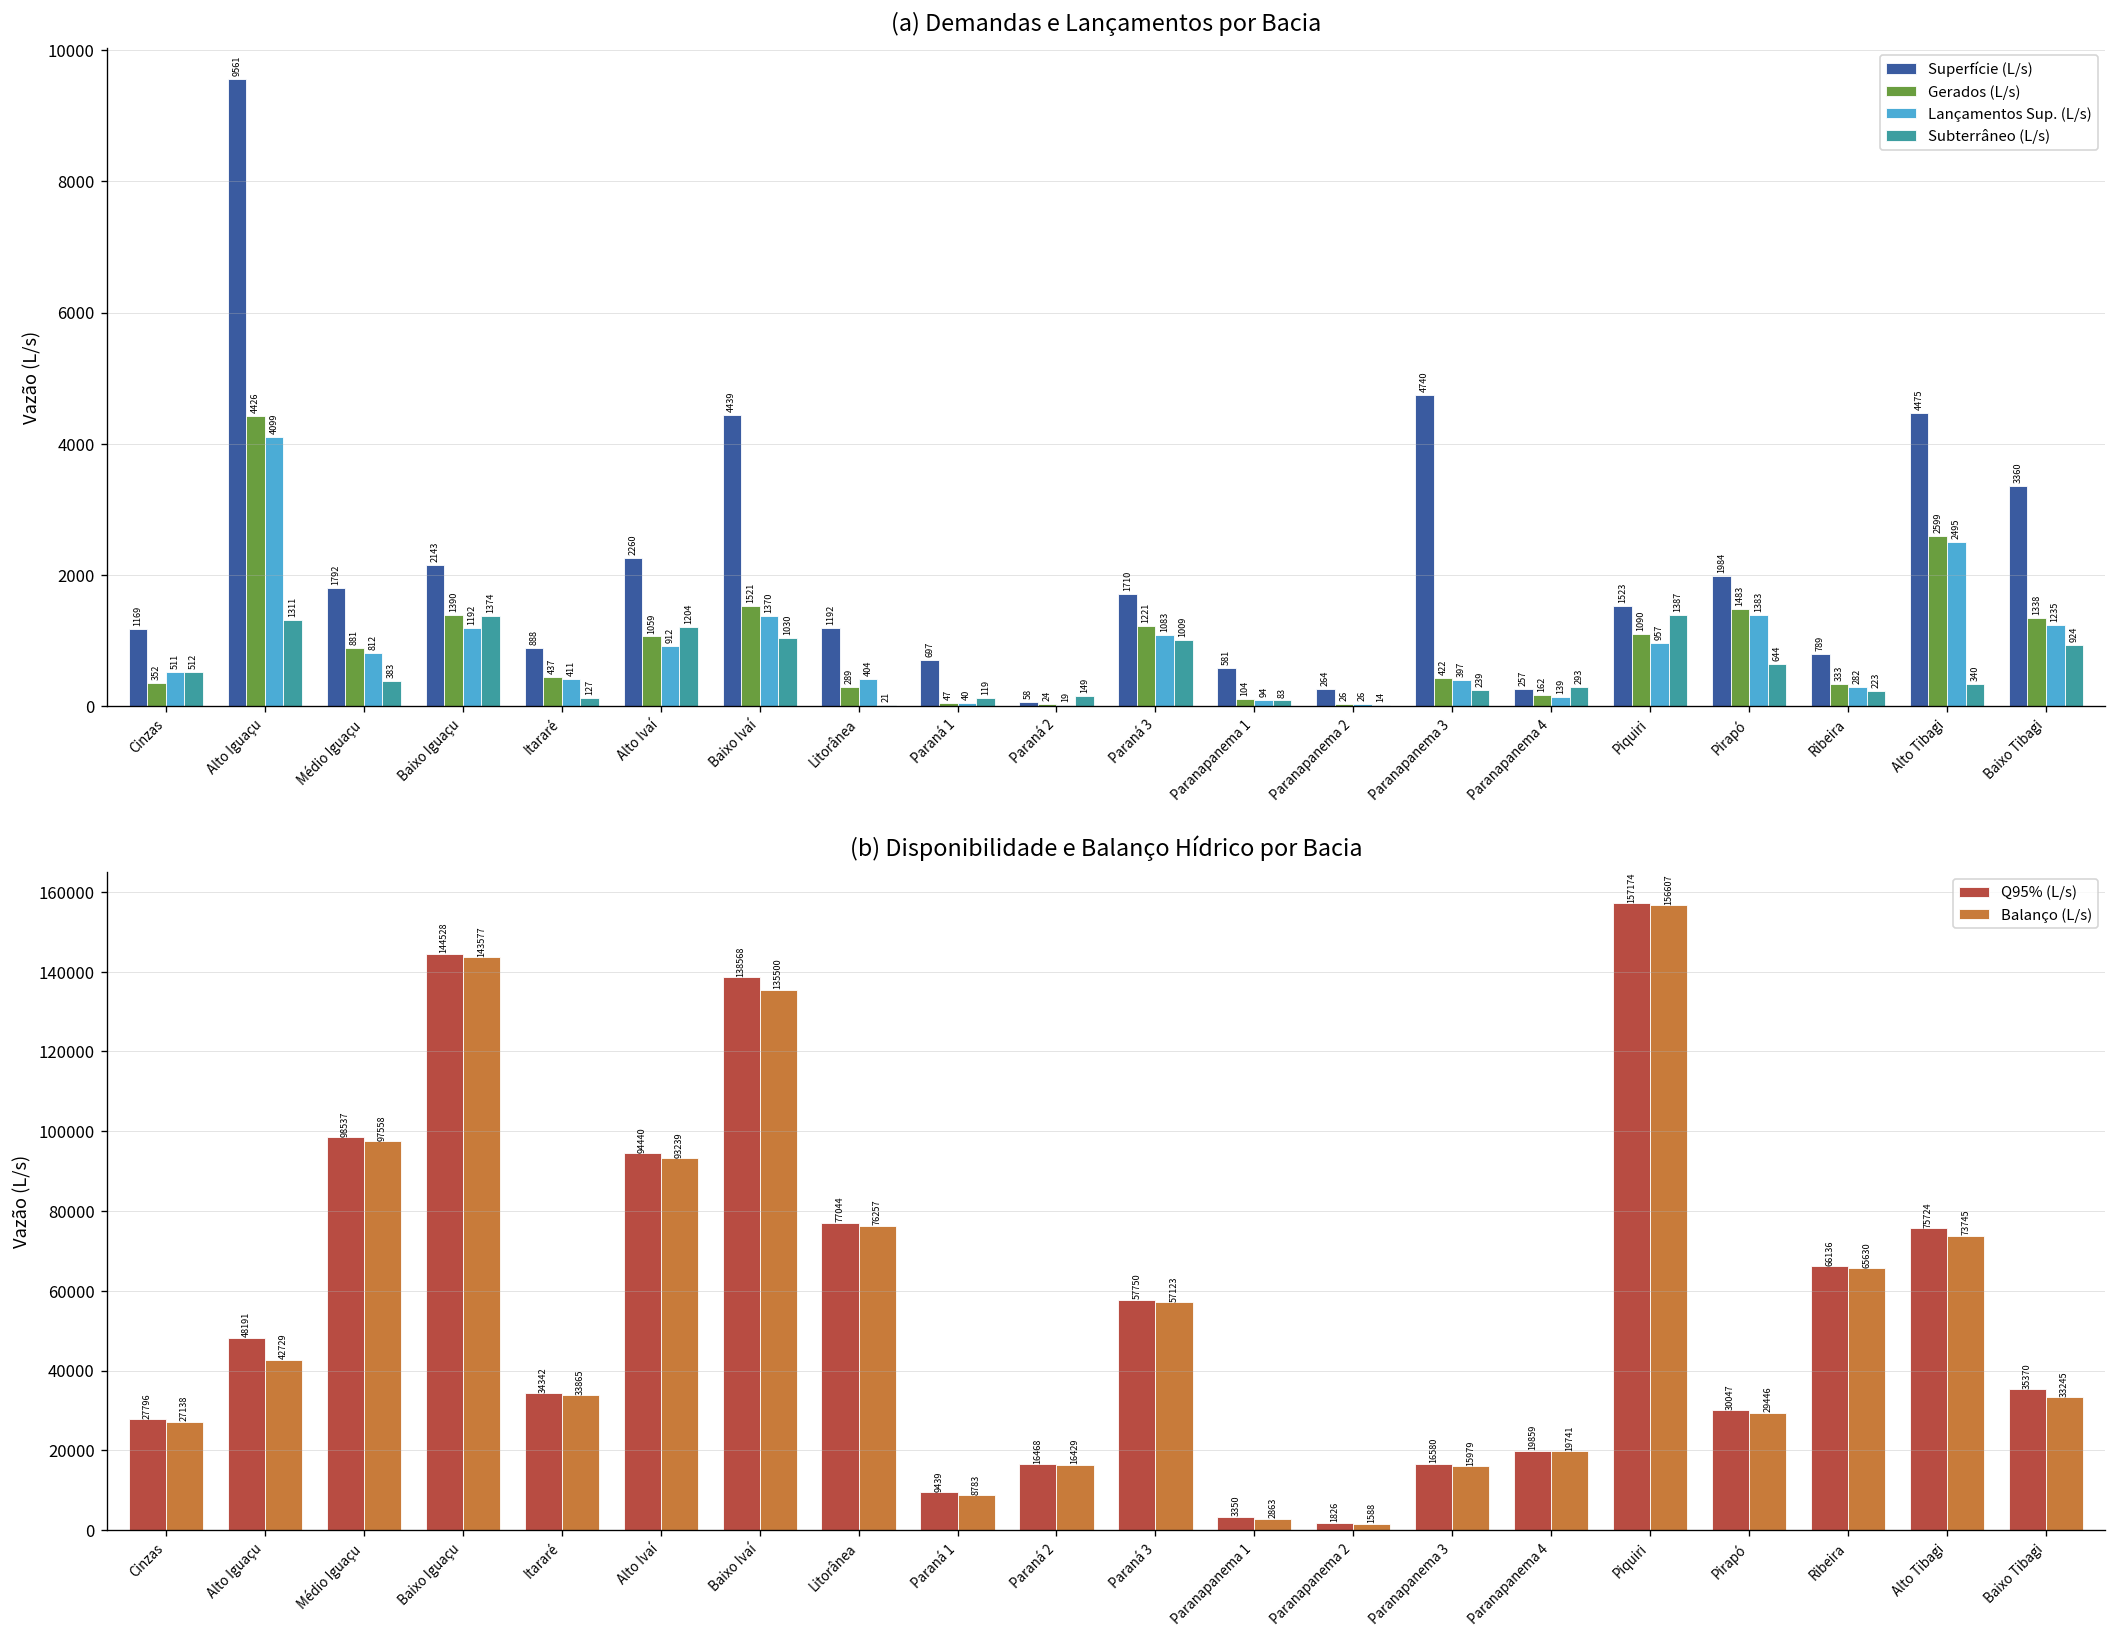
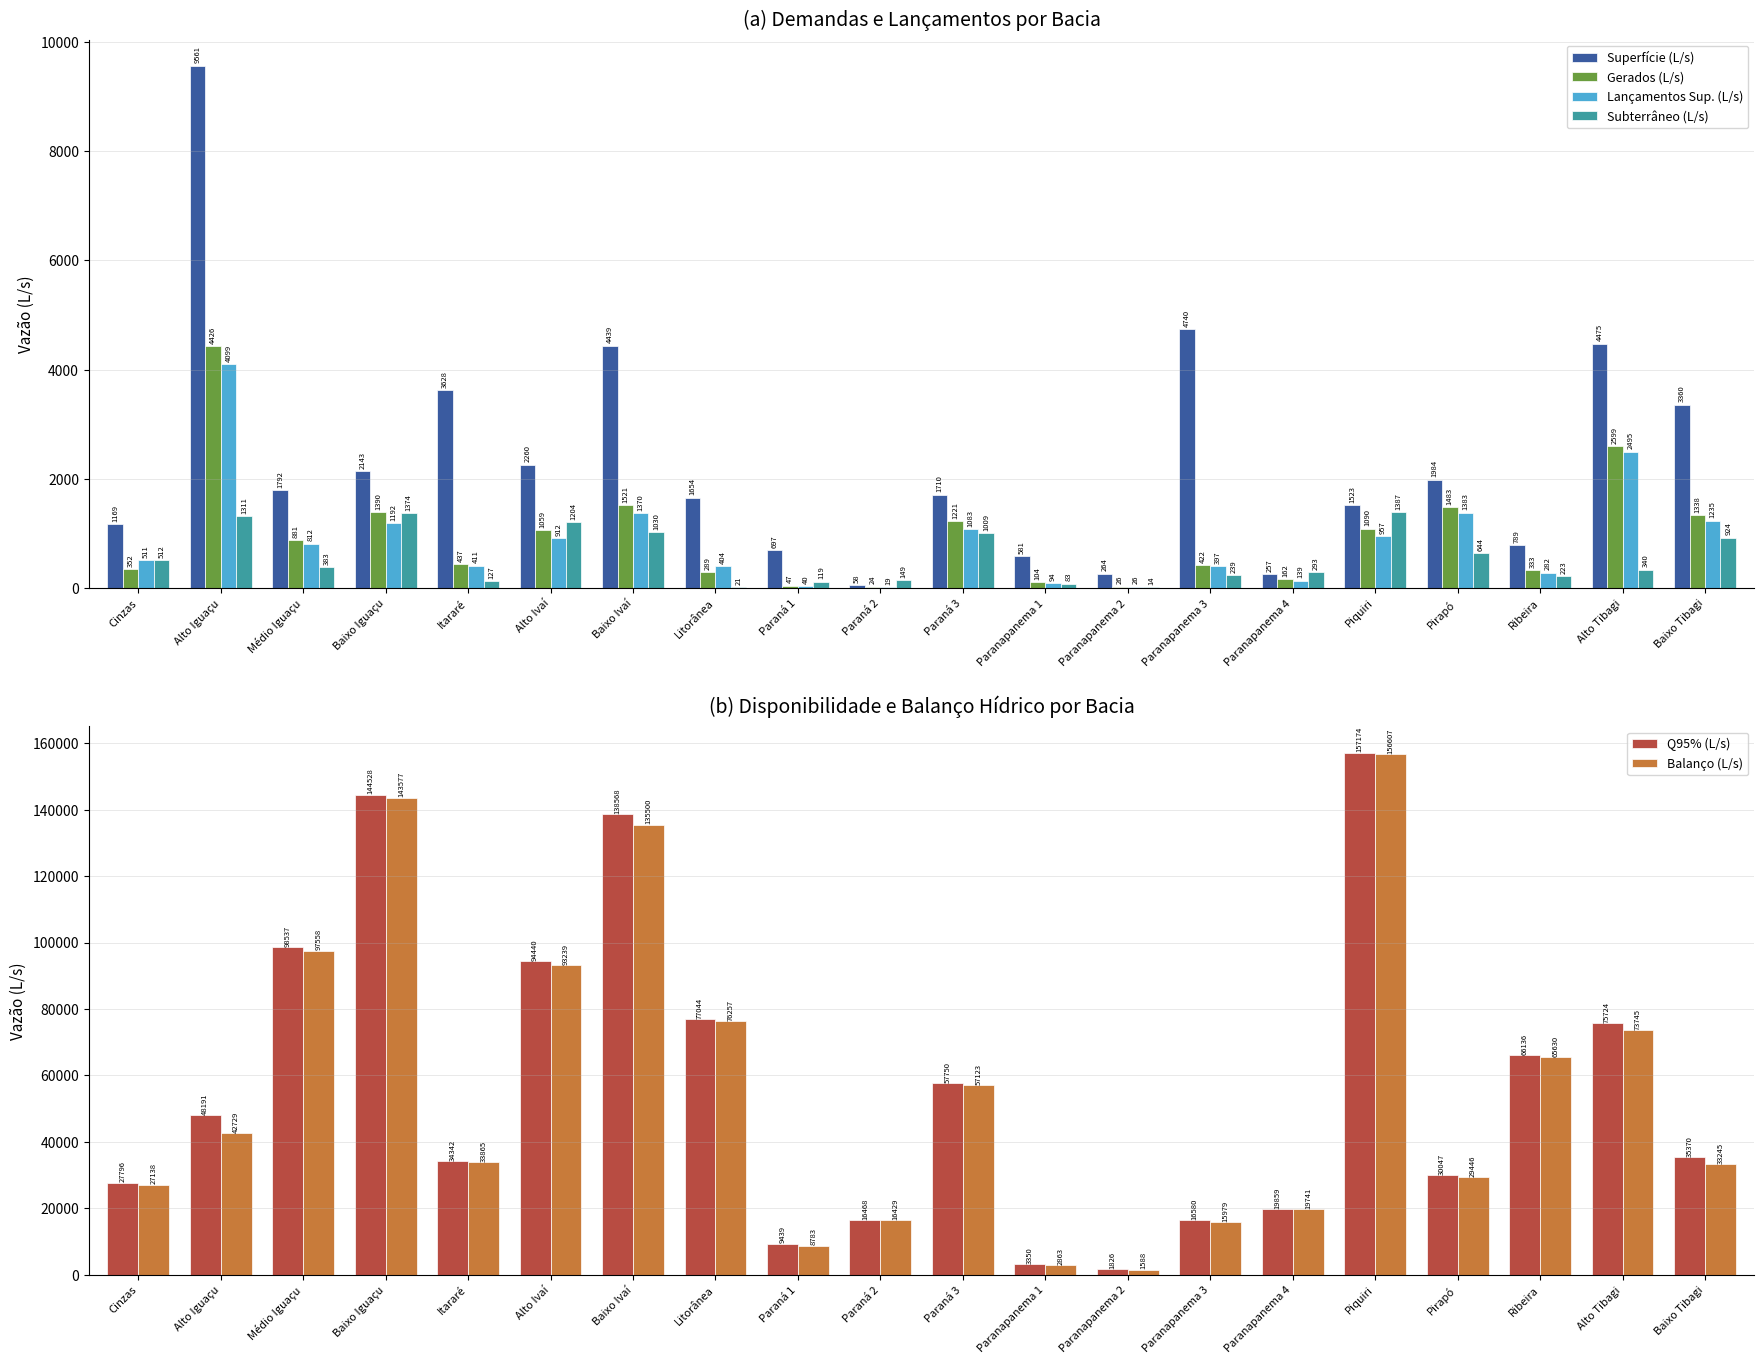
(a) Demandas e Lançamentos por Bacia, Superfície (L/s), Itararé: 888 -> 3628
(a) Demandas e Lançamentos por Bacia, Superfície (L/s), Litorânea: 1192 -> 1654
